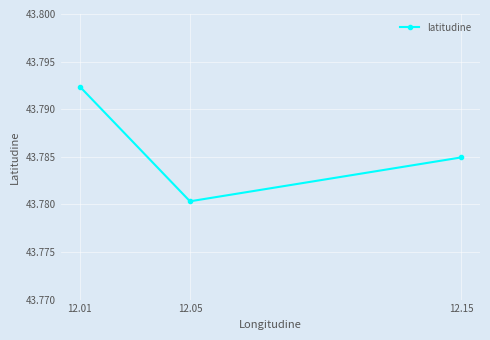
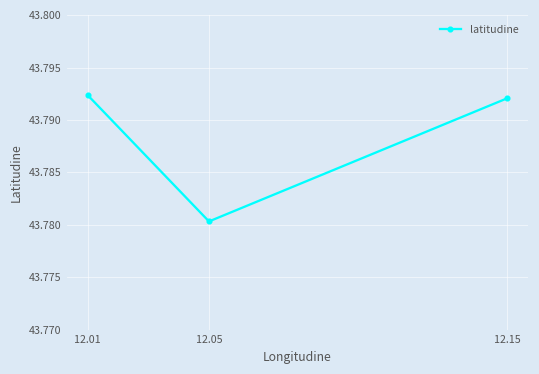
12.15: 43.785 -> 43.792
